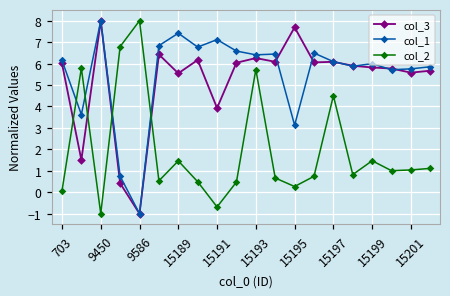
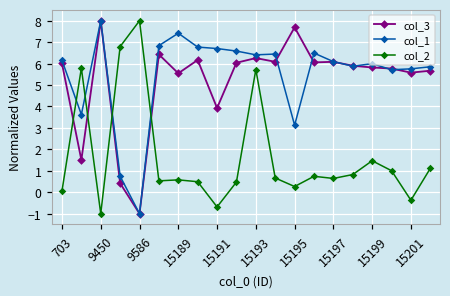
col_2, 15189: 1.5 -> 0.6
col_1, 15191: 7.1 -> 6.7
col_2, 15197: 4.5 -> 0.6
col_2, 15201: 1.0 -> -0.4
